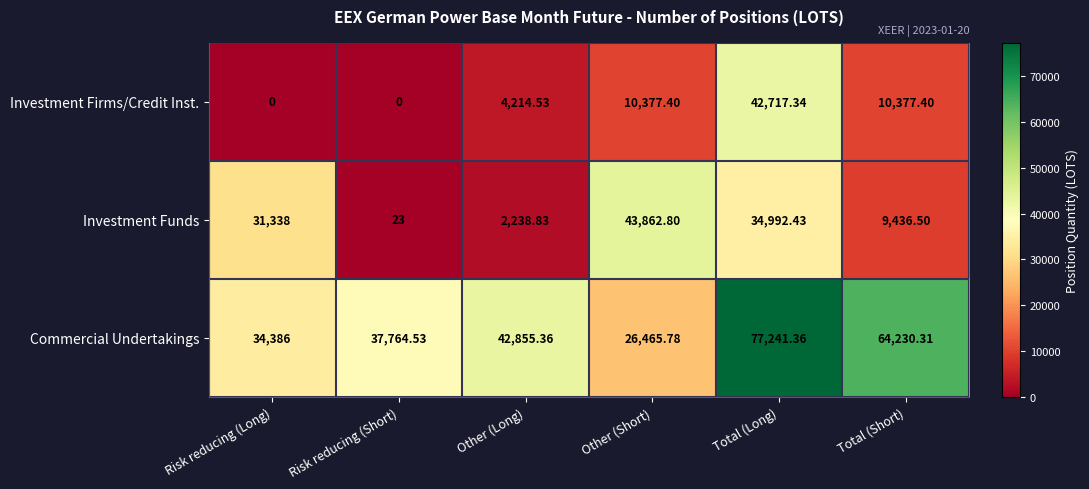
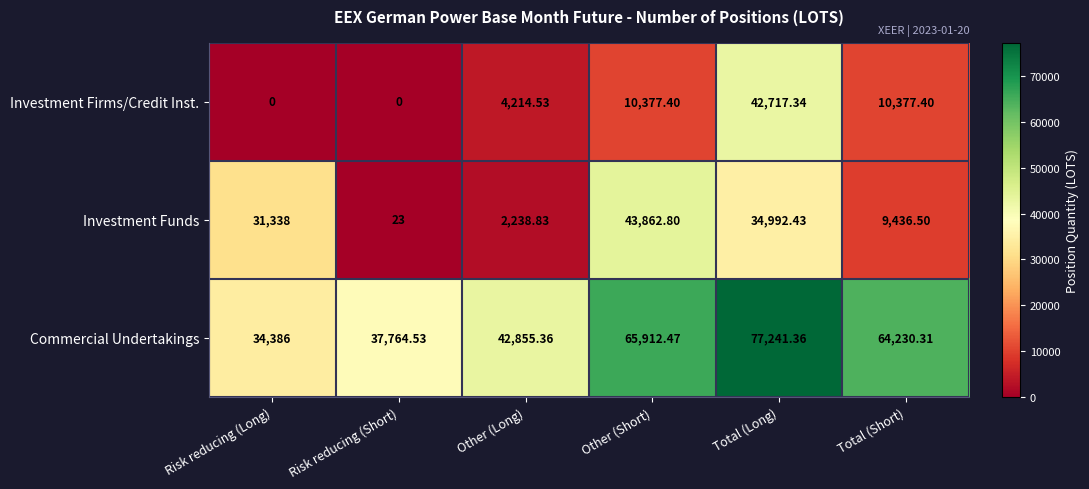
Commercial Undertakings, Other (Short): 26,465.78 -> 65,912.47
